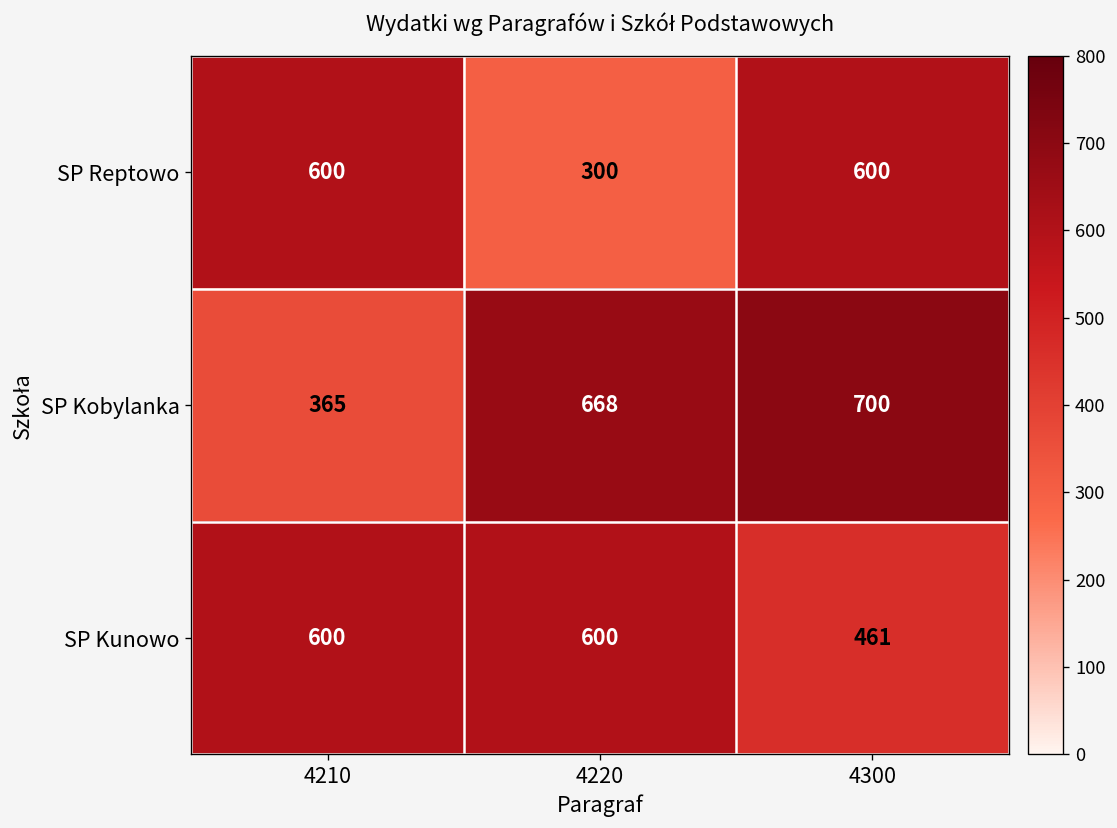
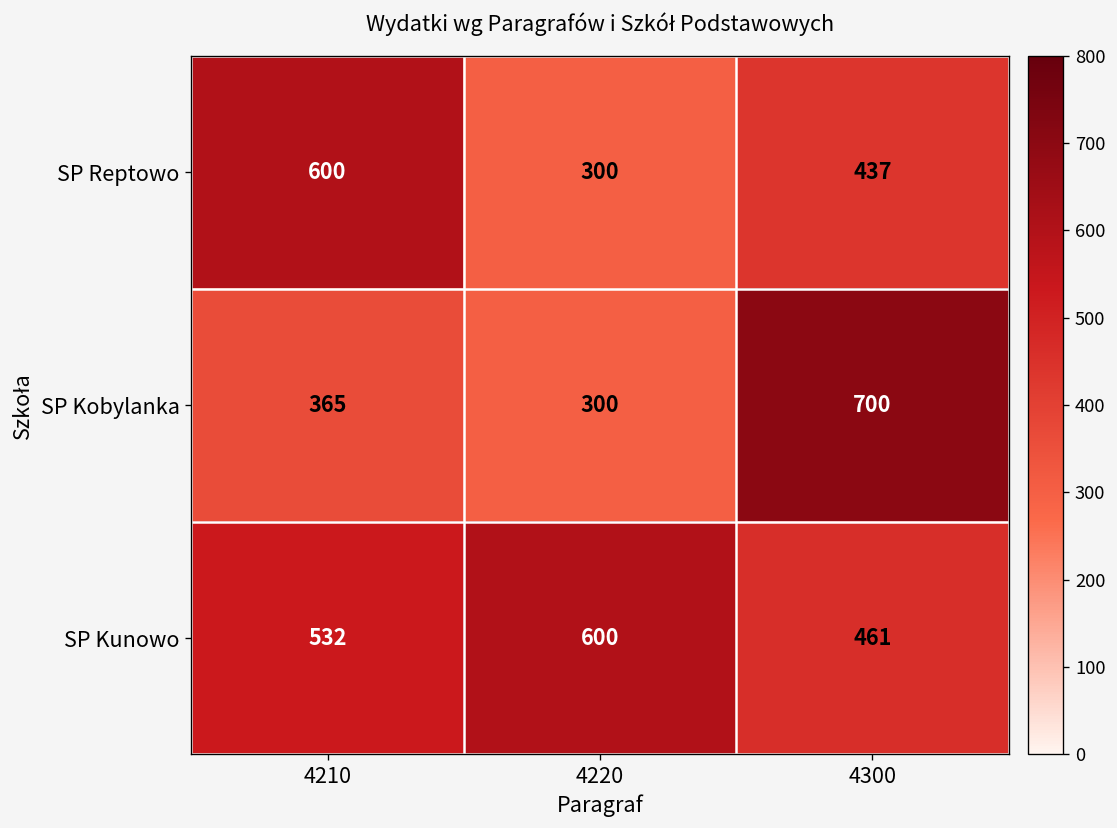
SP Reptowo, 4300: 600 -> 437
SP Kobylanka, 4220: 668 -> 300
SP Kunowo, 4210: 600 -> 532
